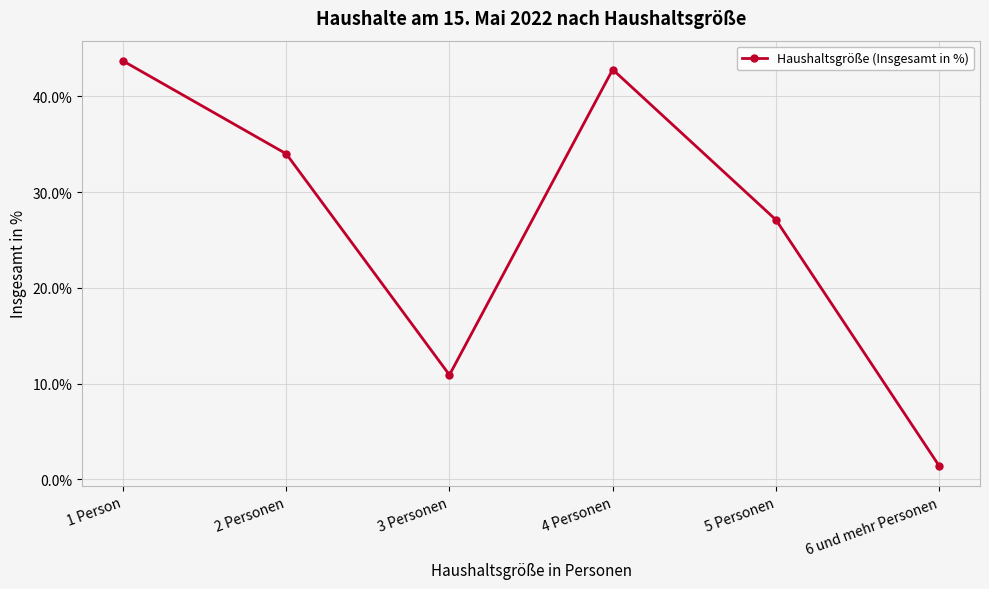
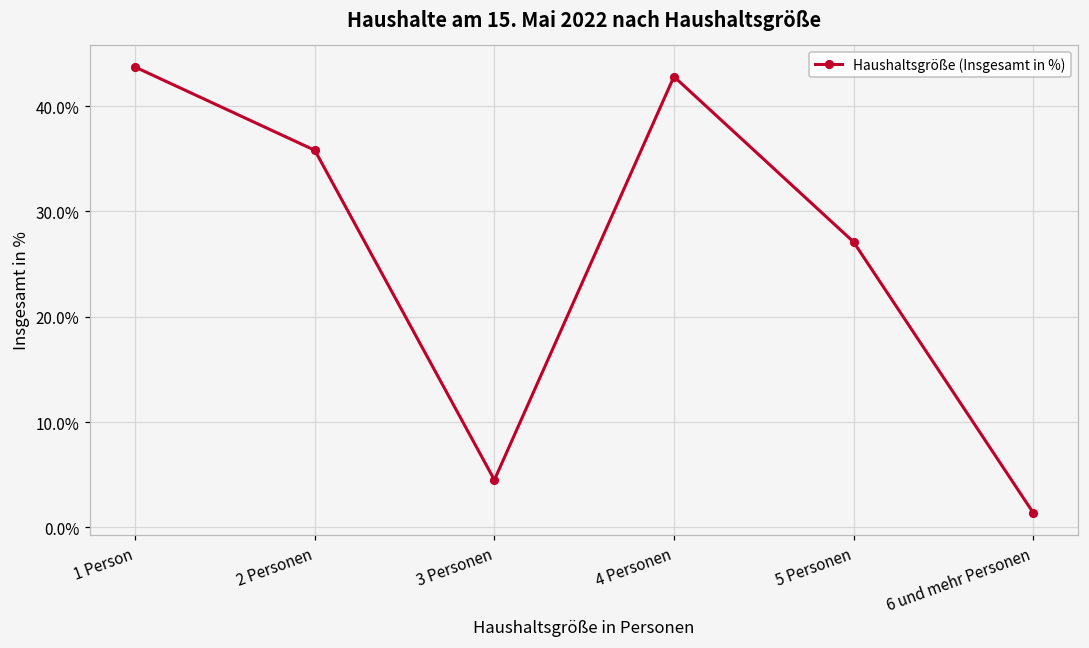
2 Personen: 34% -> 36%
3 Personen: 11% -> 5%
